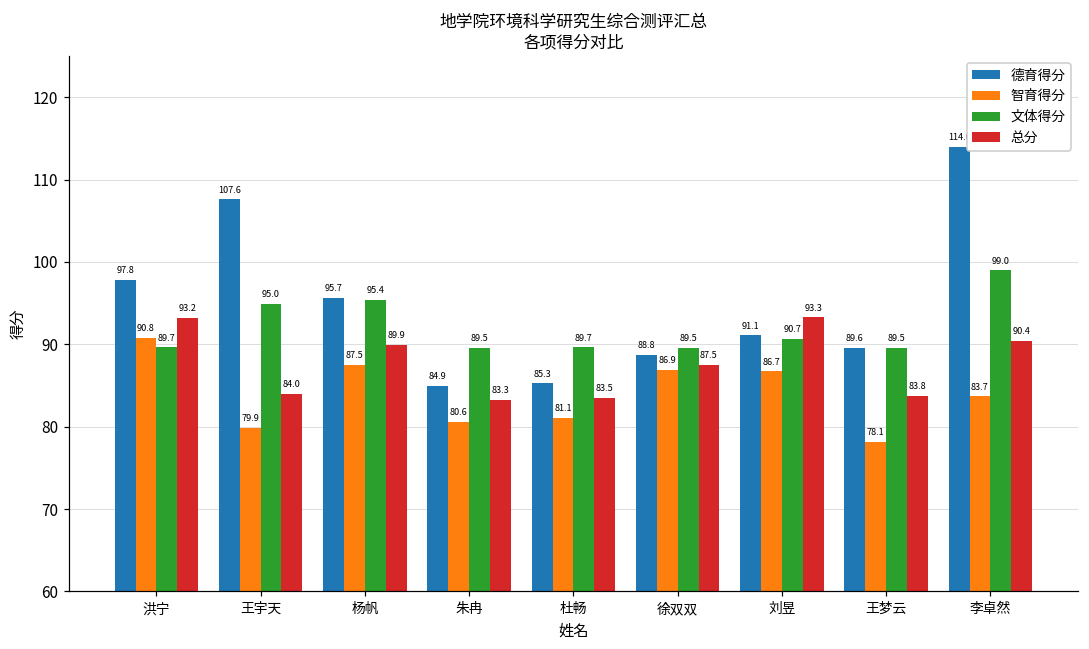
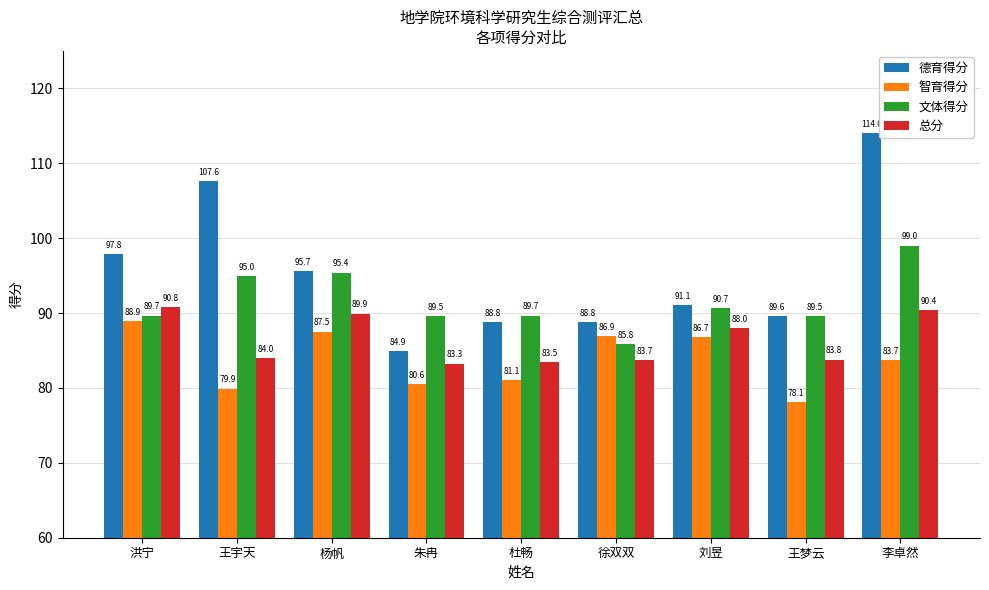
智育得分, 洪宁: 90.8 -> 88.9
总分, 洪宁: 93.2 -> 90.8
德育得分, 杜畅: 85.3 -> 88.8
文体得分, 徐双双: 89.5 -> 85.8
总分, 徐双双: 87.5 -> 83.7
总分, 刘昱: 93.3 -> 88.0
